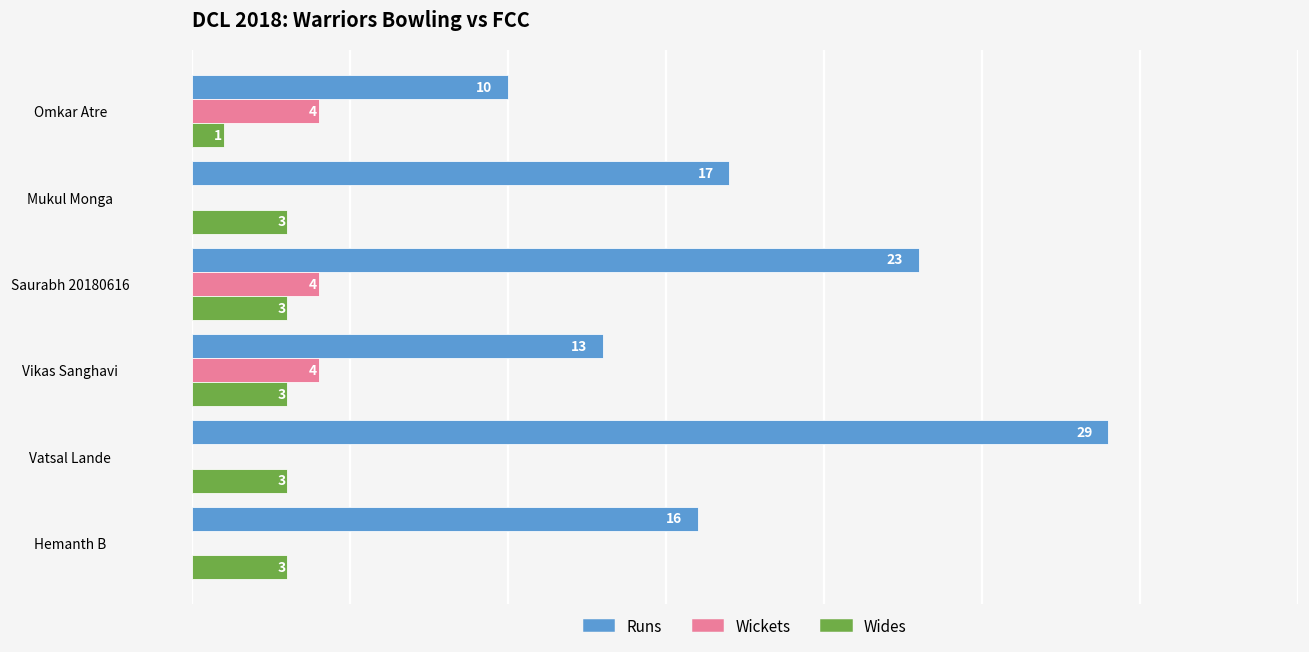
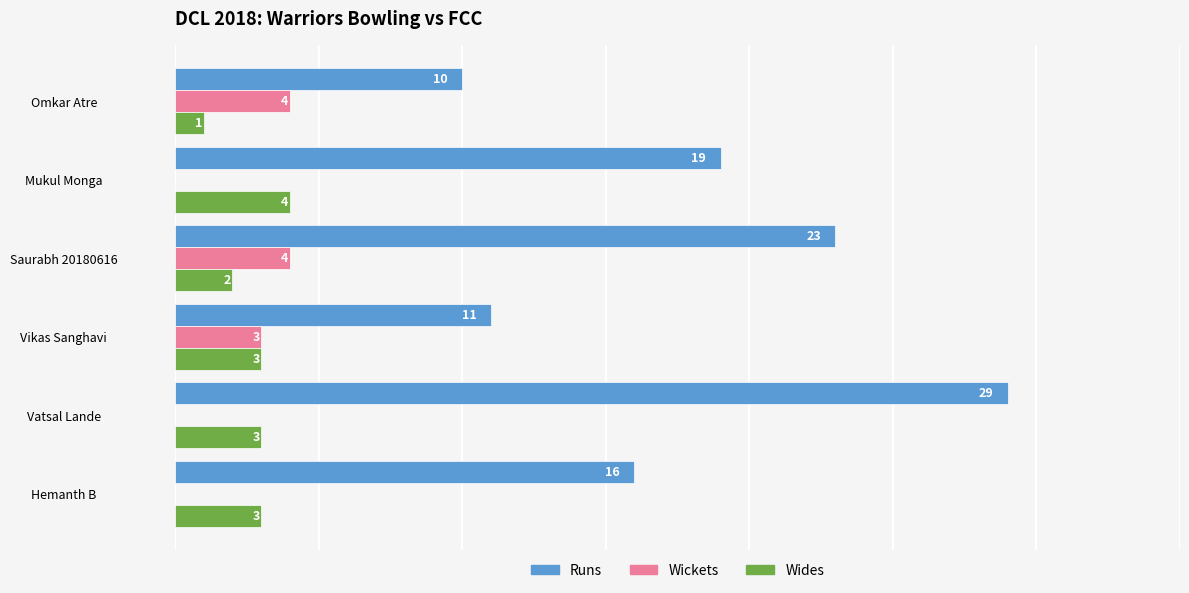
Runs, Mukul Monga: 17 -> 19
Wides, Mukul Monga: 3 -> 4
Wides, Saurabh 20180616: 3 -> 2
Runs, Vikas Sanghavi: 13 -> 11
Wickets, Vikas Sanghavi: 4 -> 3
